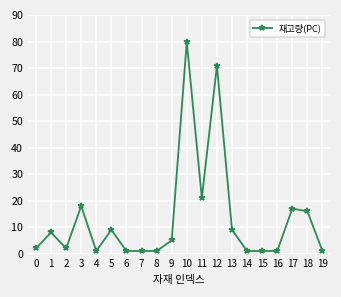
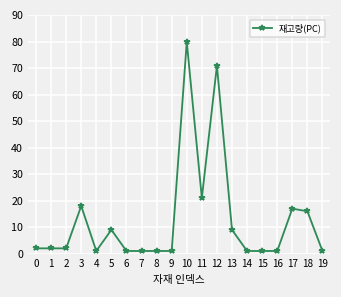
1: 8 -> 2
9: 5 -> 1
